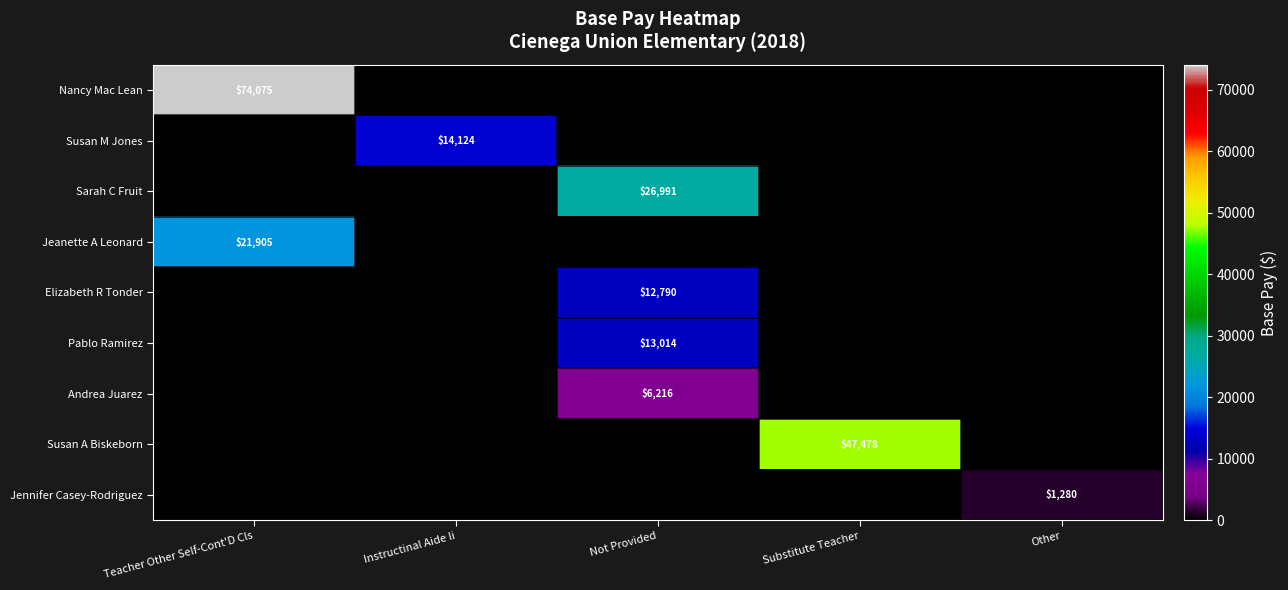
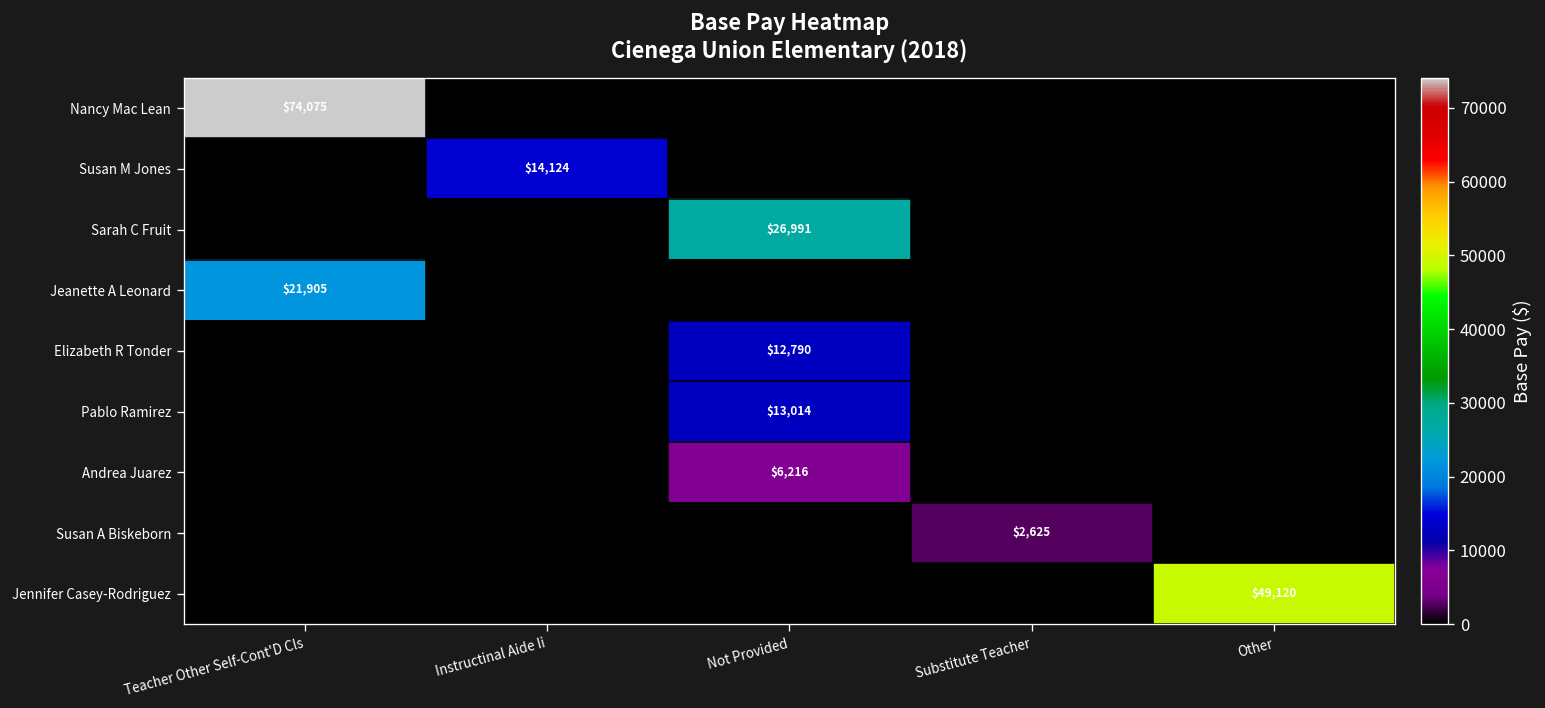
Susan A Biskeborn, Substitute Teacher: $47,478 -> $2,625
Jennifer Casey-Rodriguez, Other: $1,280 -> $49,120
